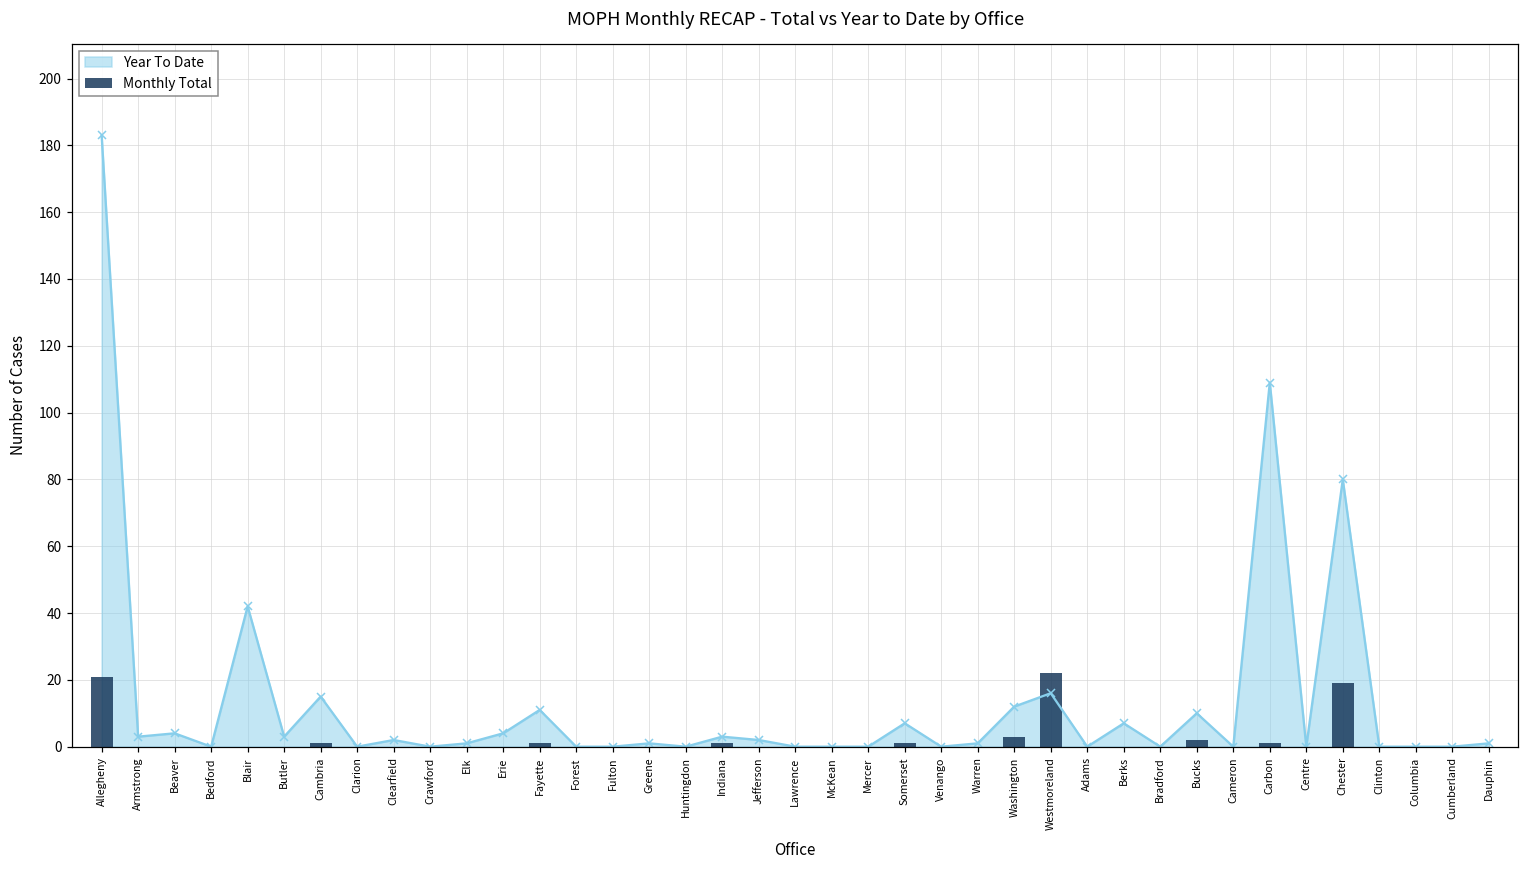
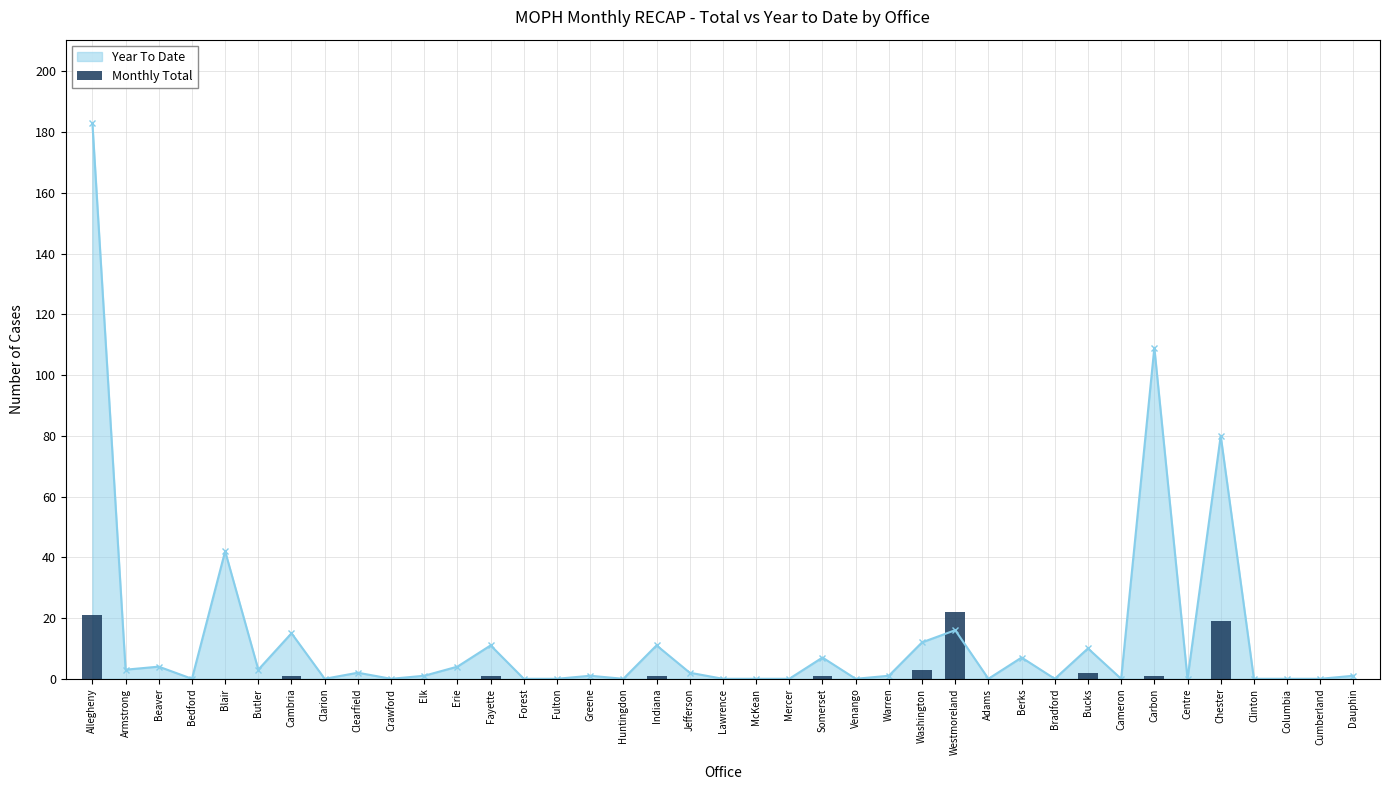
Year To Date, Indiana: 3 -> 11
